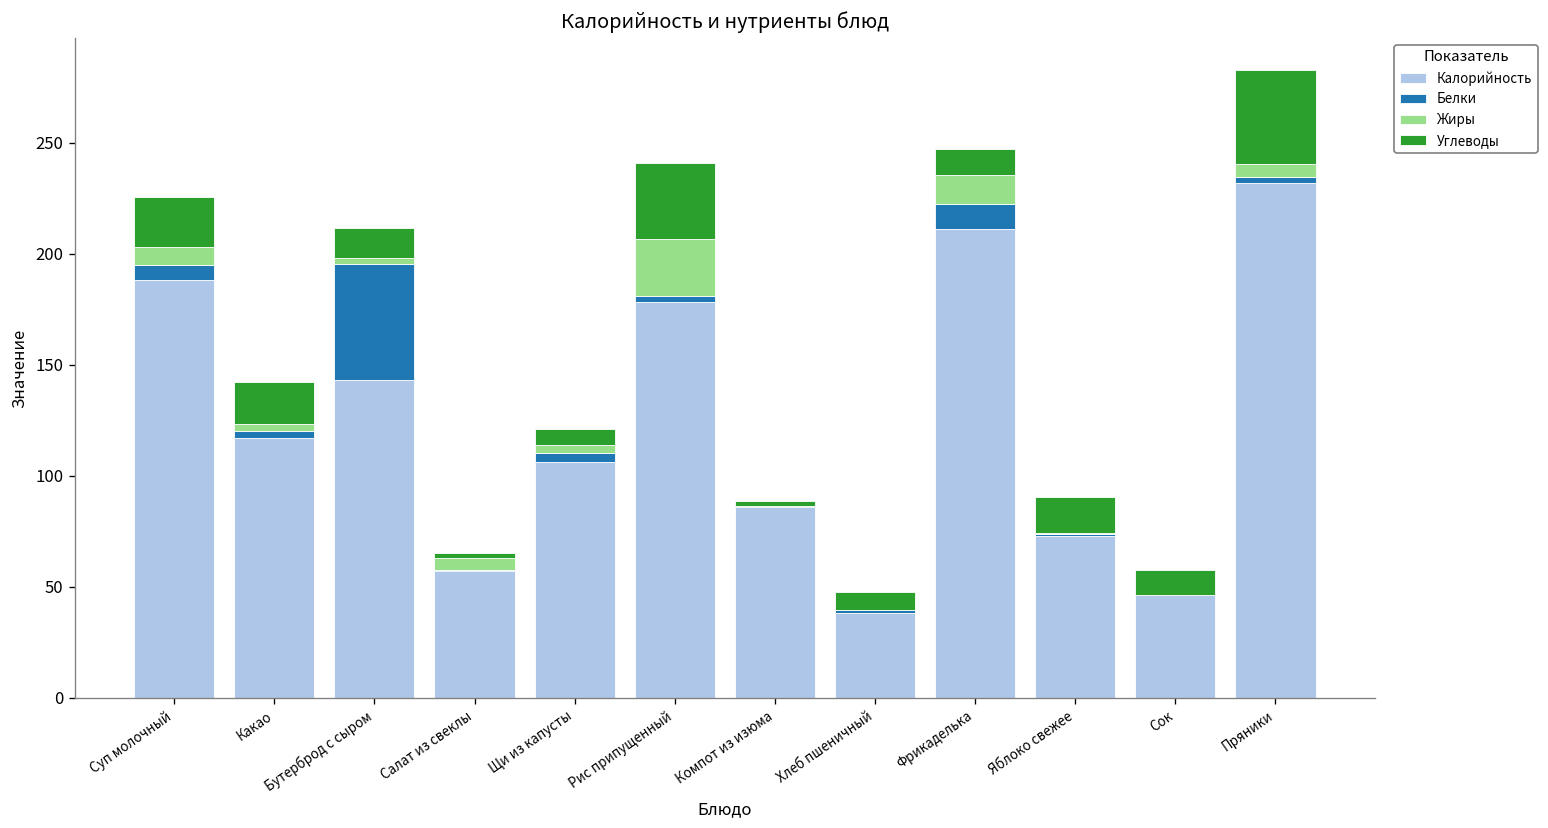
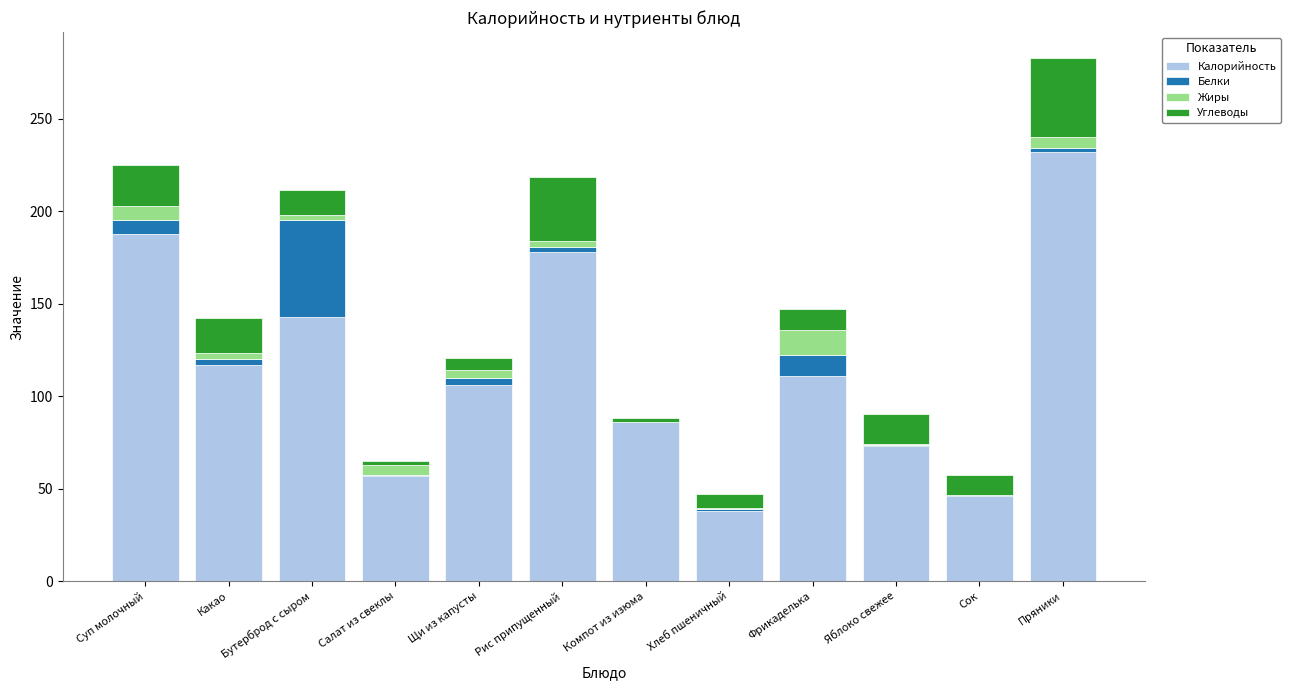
Жиры, Рис припущенный: 26 -> 3
Калорийность, Фрикаделька: 211 -> 111
